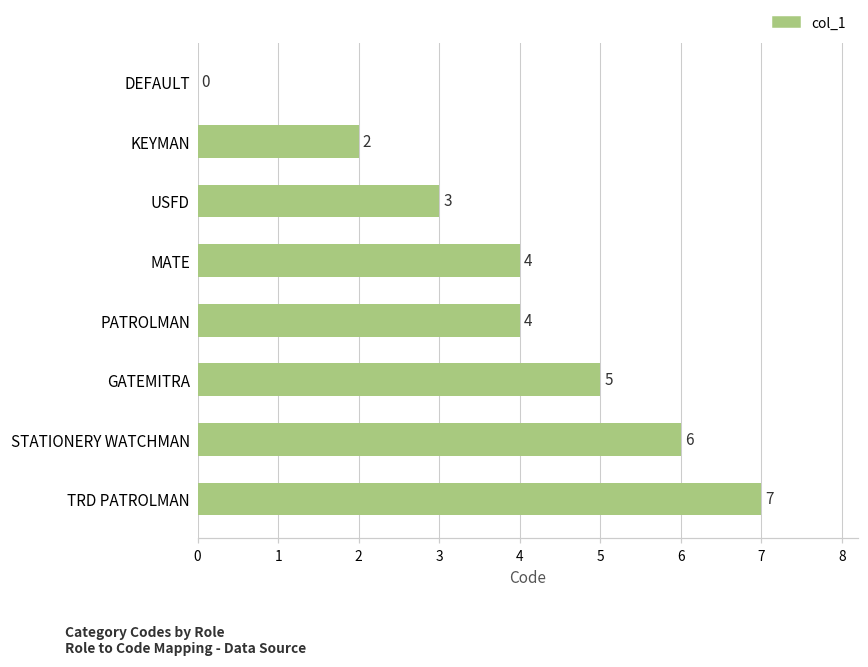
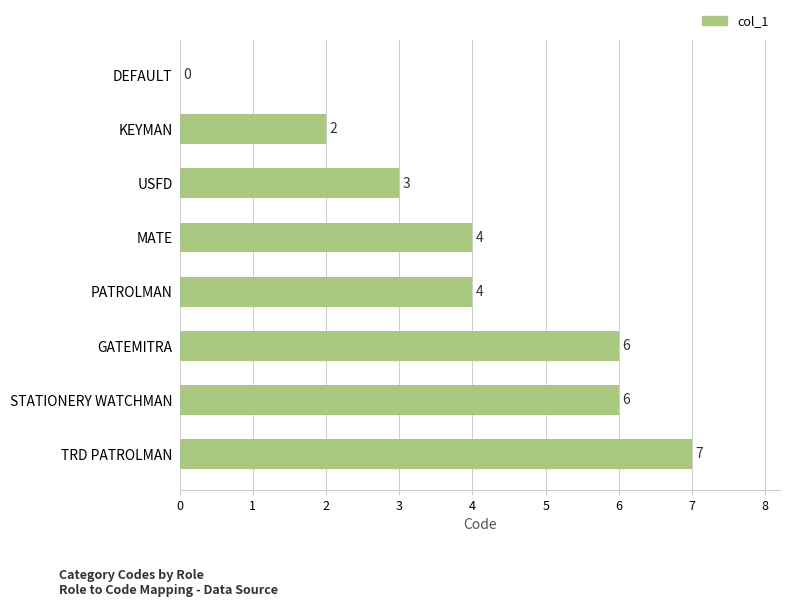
GATEMITRA: 5 -> 6
